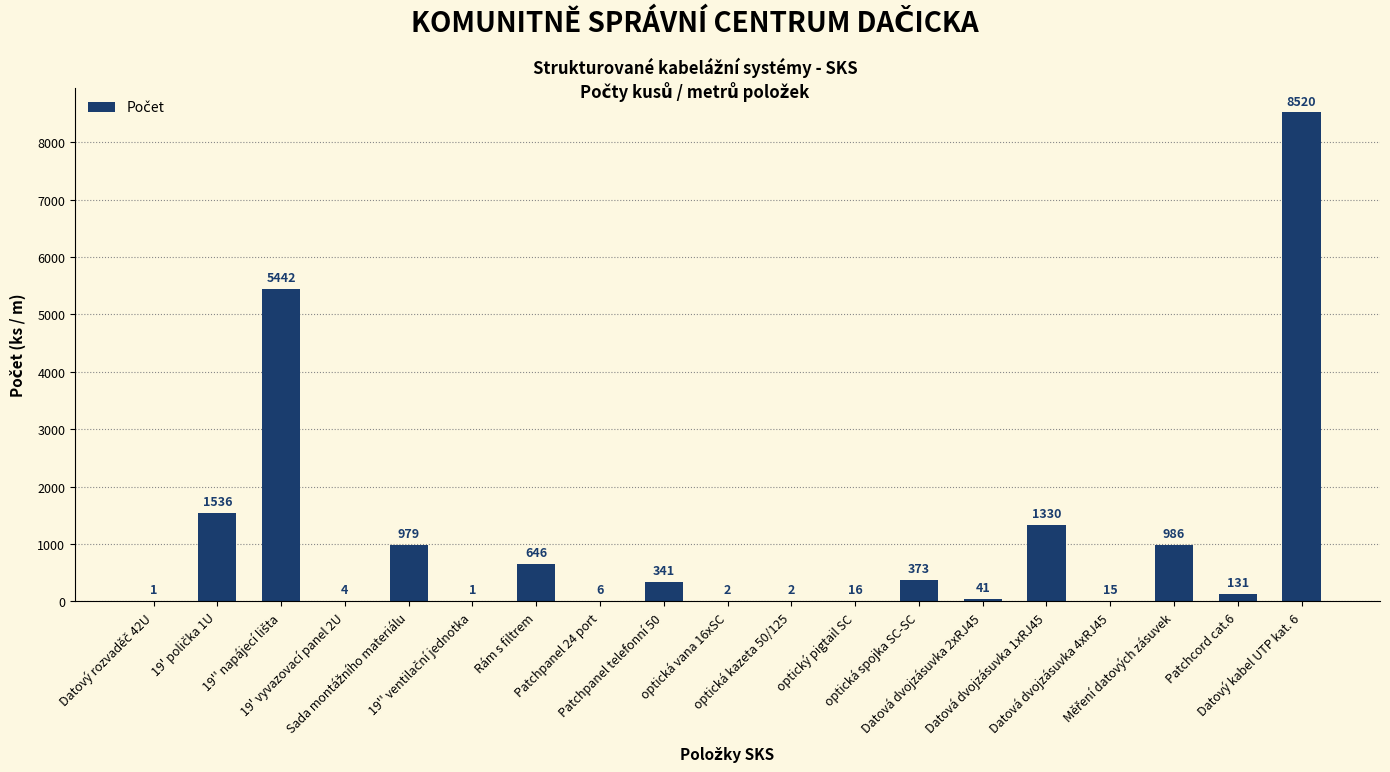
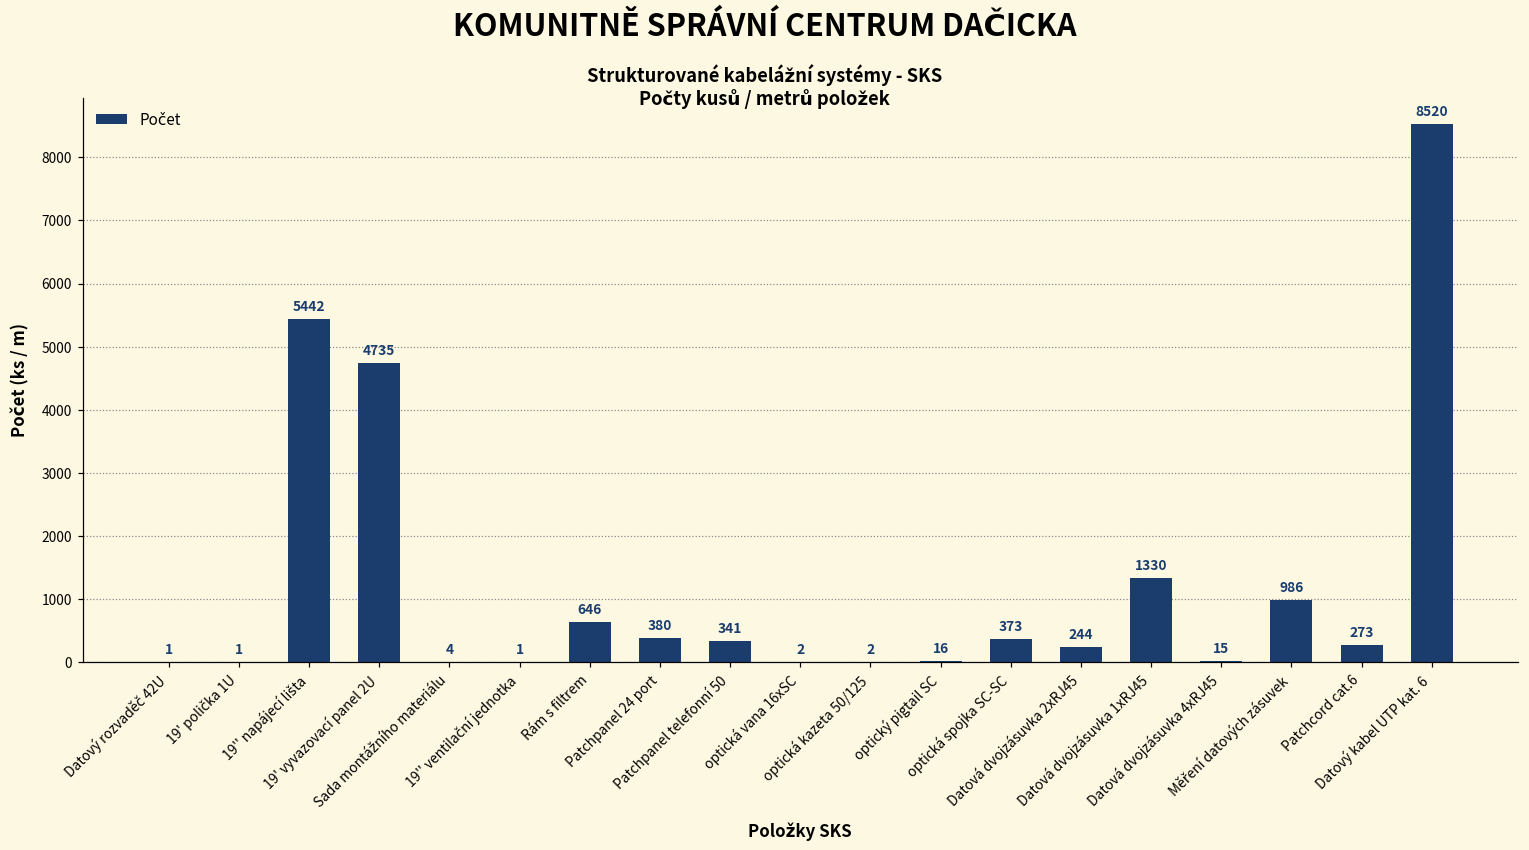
19' polička 1U: 1536 -> 1
19' vyvazovací panel 2U: 4 -> 4735
Sada montážního materiálu: 979 -> 4
Patchpanel 24 port: 6 -> 380
Datová dvojzásuvka 2xRJ45: 41 -> 244
Patchcord cat.6: 131 -> 273
